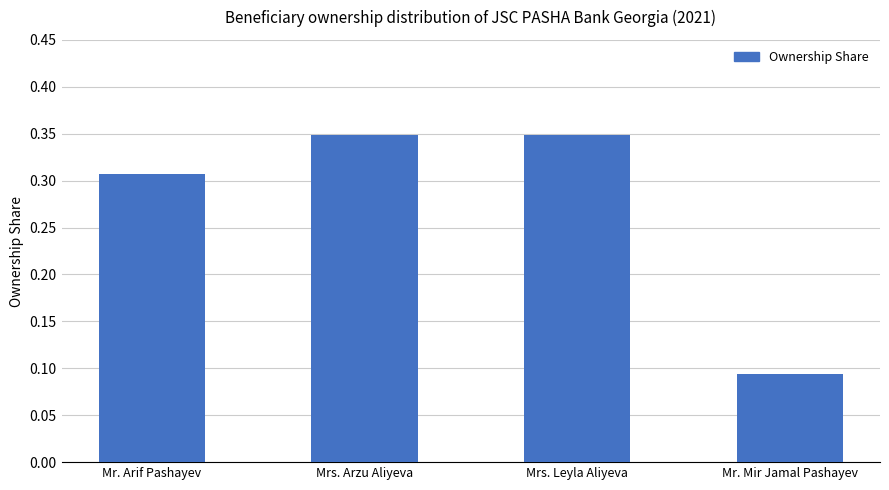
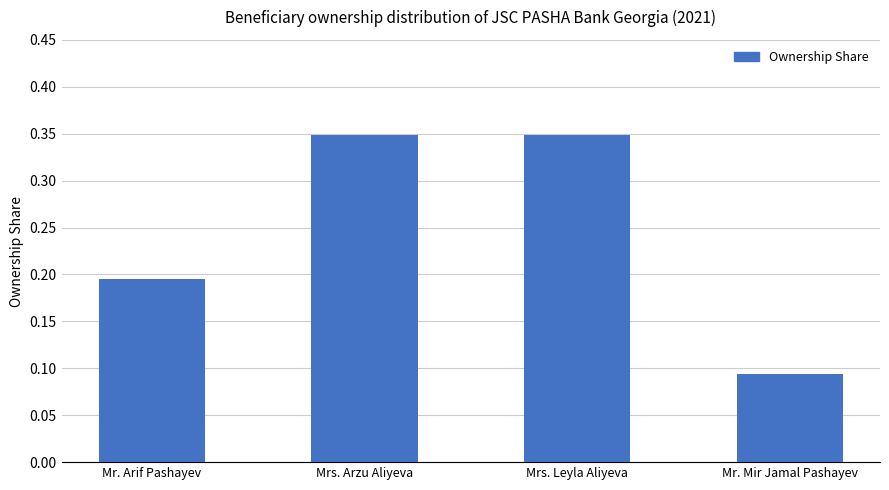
Mr. Arif Pashayev: 0.31 -> 0.19
